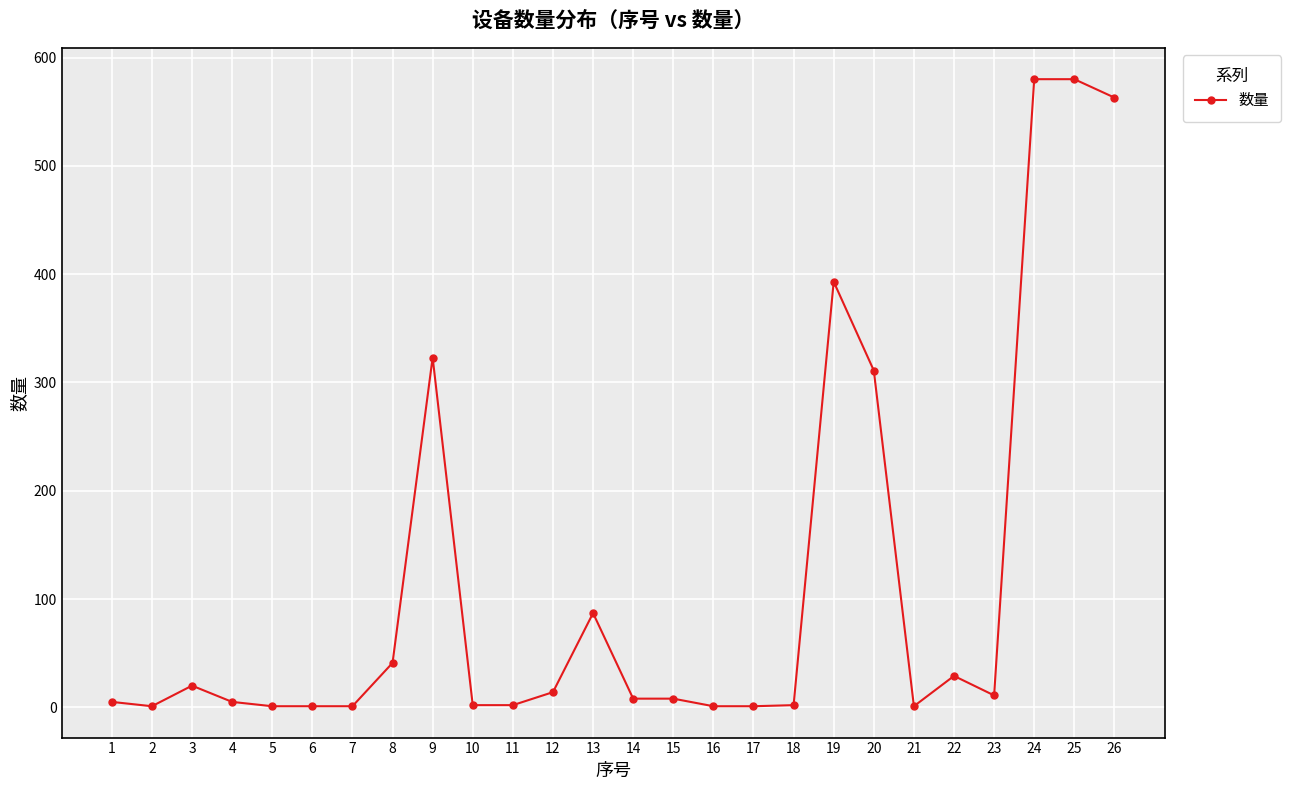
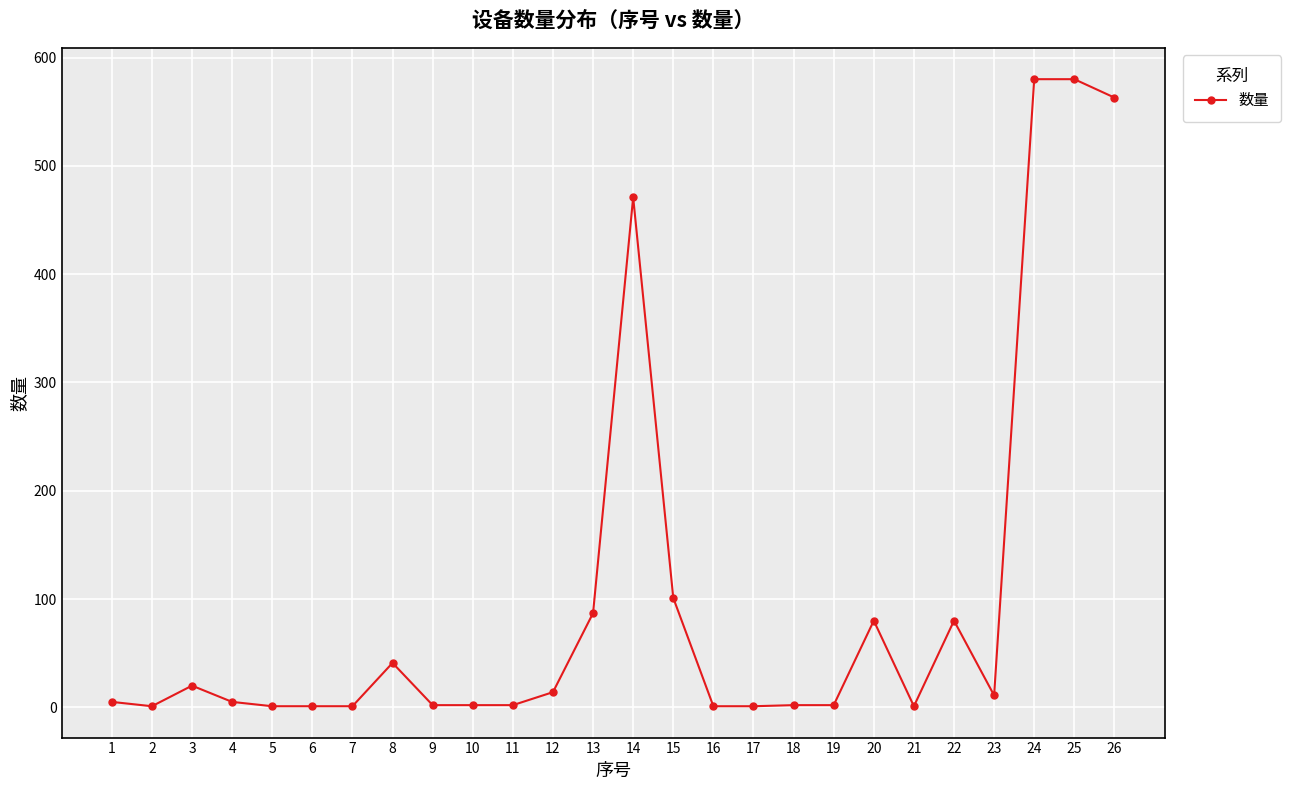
9: 323 -> 2
14: 8 -> 471
15: 8 -> 101
19: 393 -> 2
20: 311 -> 80
22: 29 -> 80
